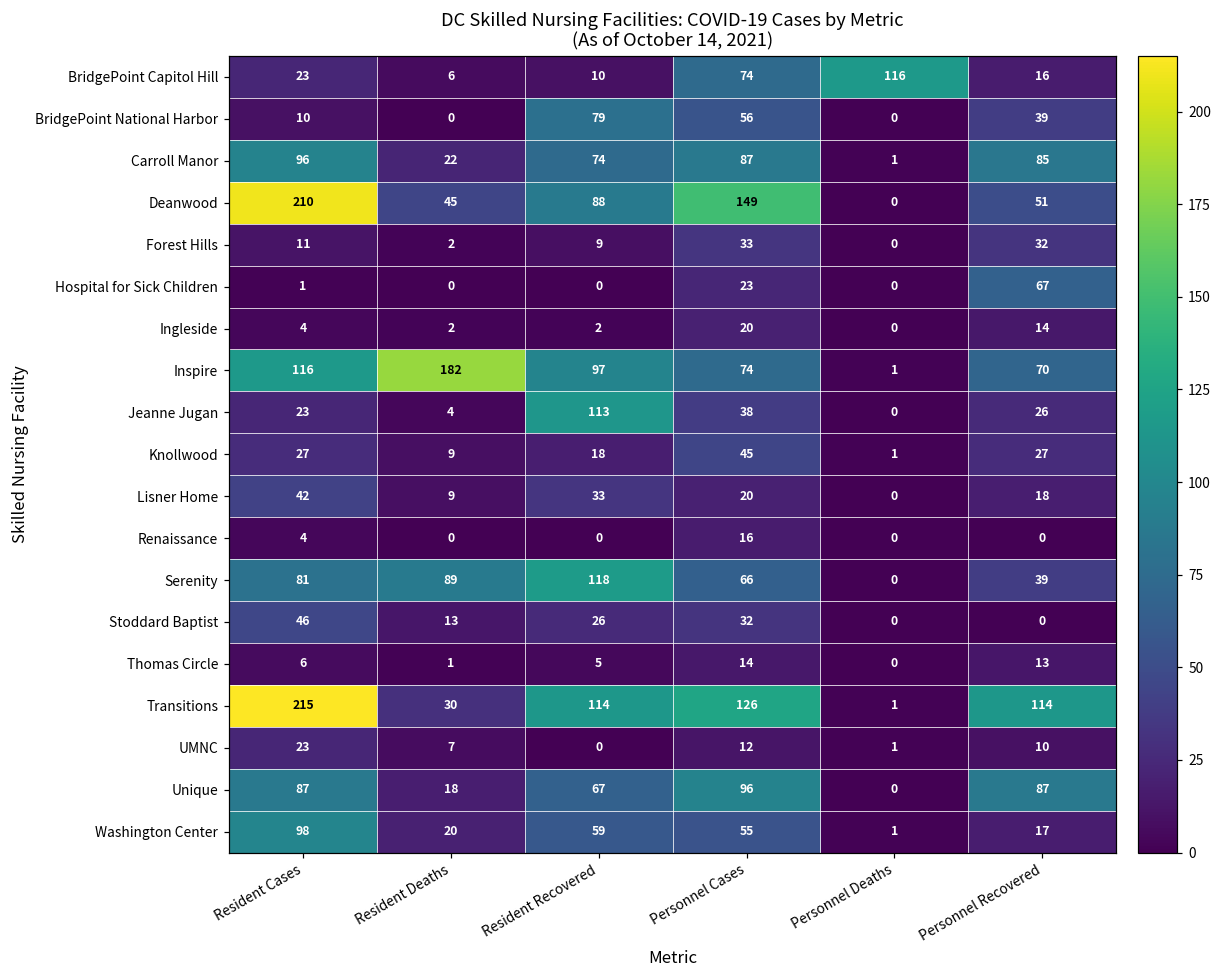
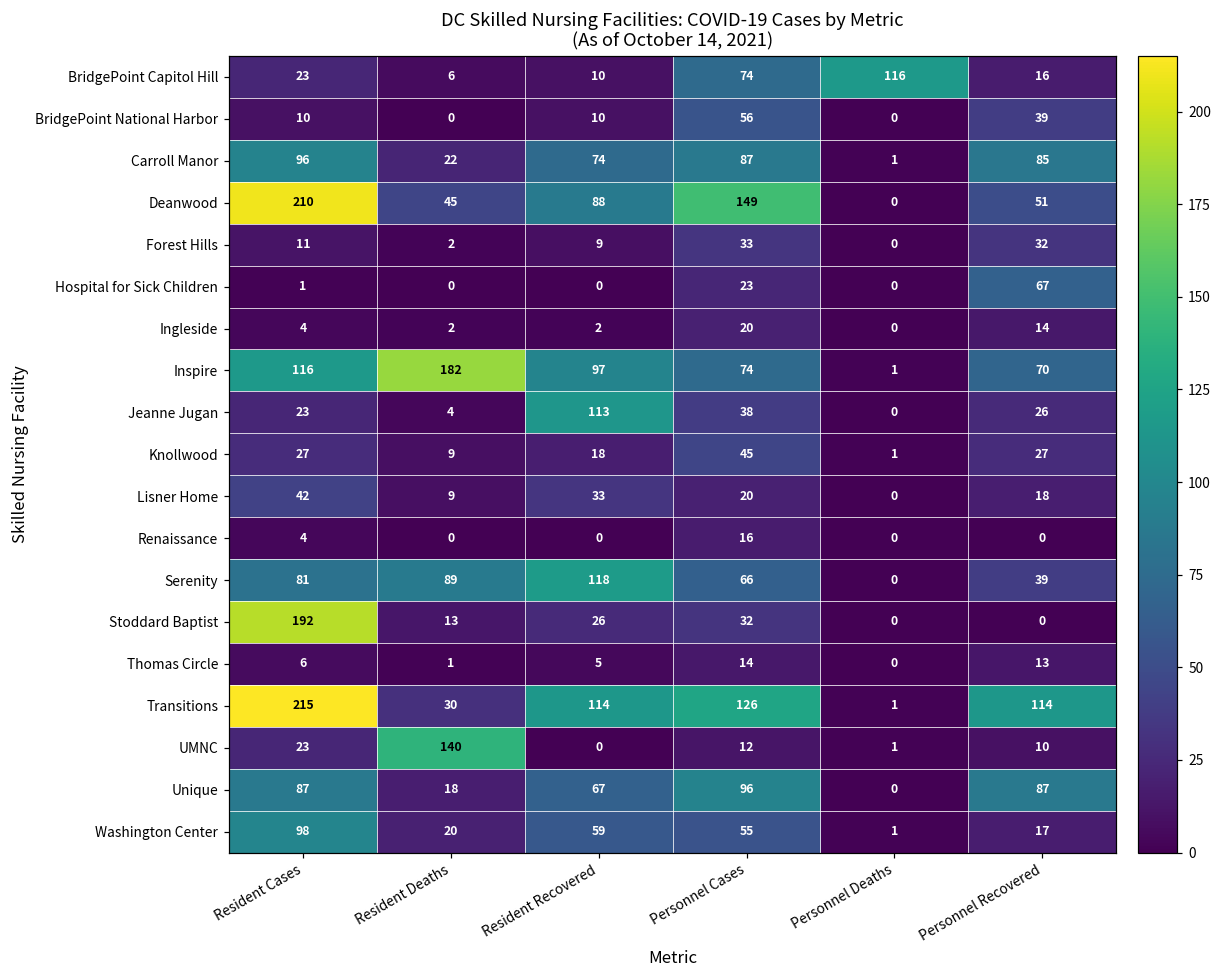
BridgePoint National Harbor, Resident Recovered: 79 -> 10
Stoddard Baptist, Resident Cases: 46 -> 192
UMNC, Resident Deaths: 7 -> 140
